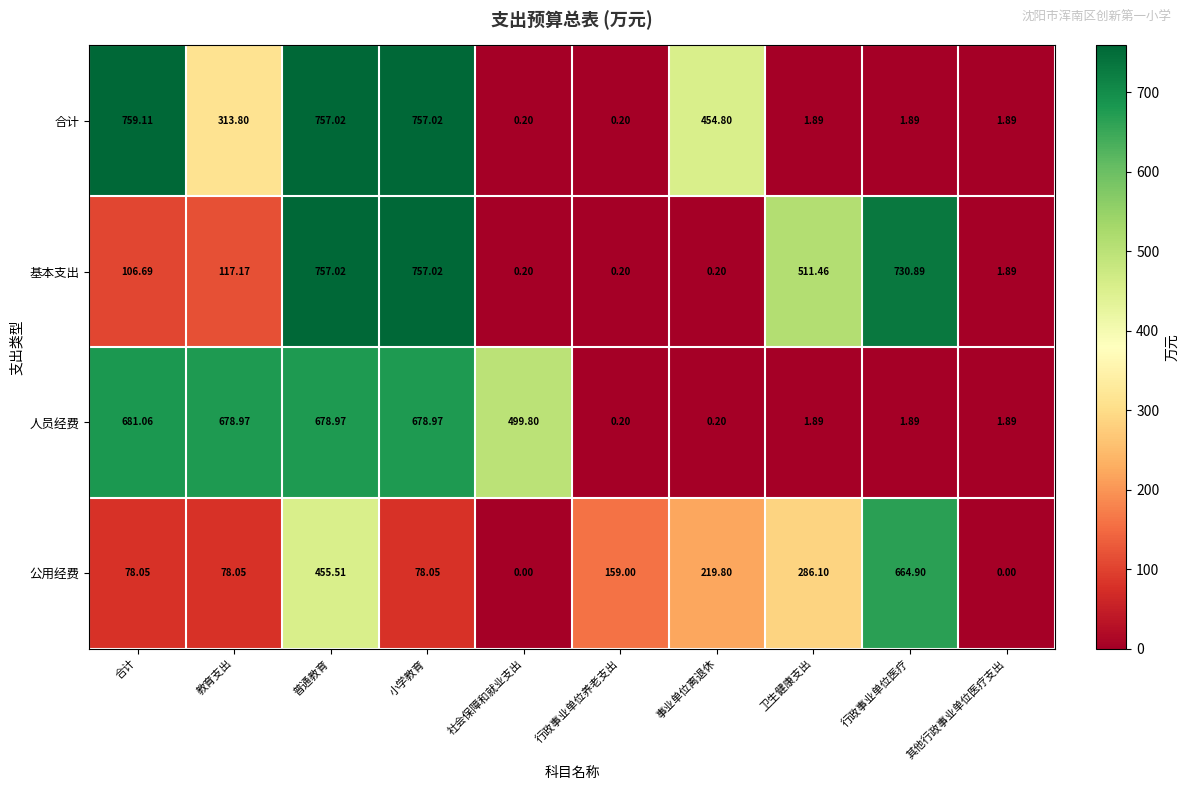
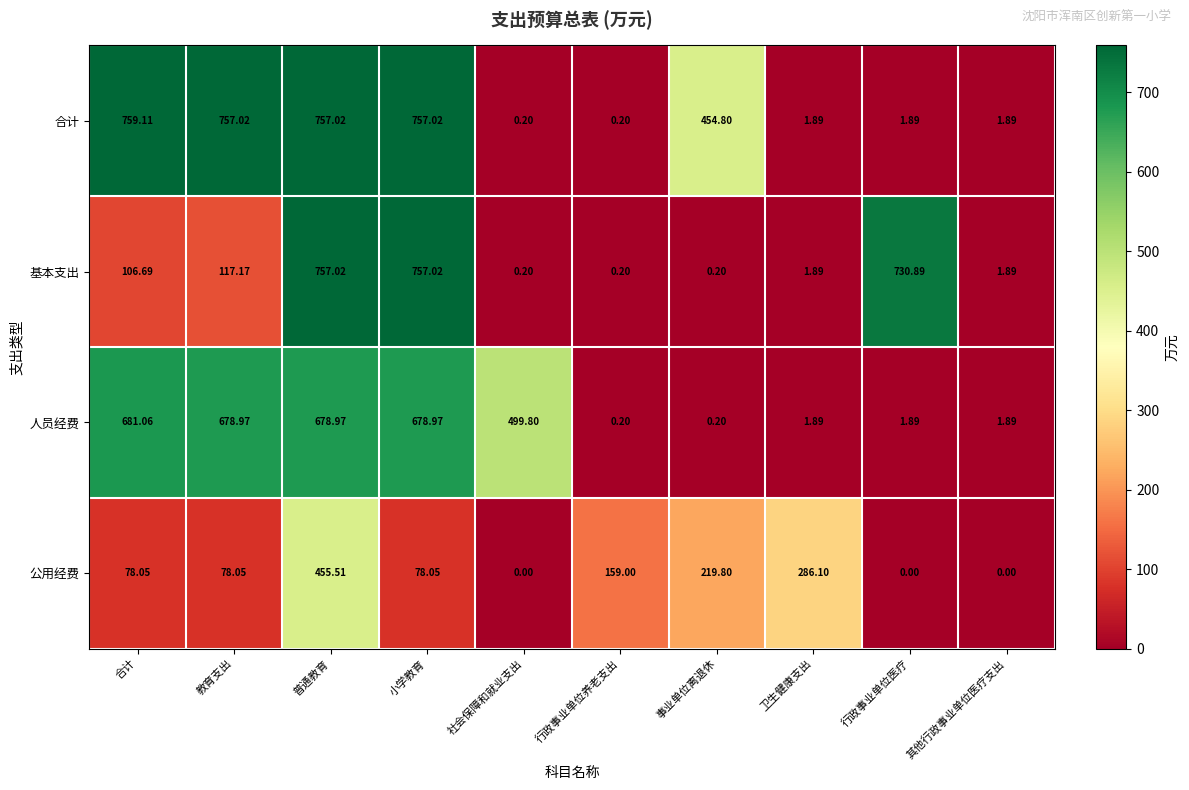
合计, 教育支出: 313.80 -> 757.02
基本支出, 卫生健康支出: 511.46 -> 1.89
公用经费, 行政事业单位医疗: 664.90 -> 0.00
